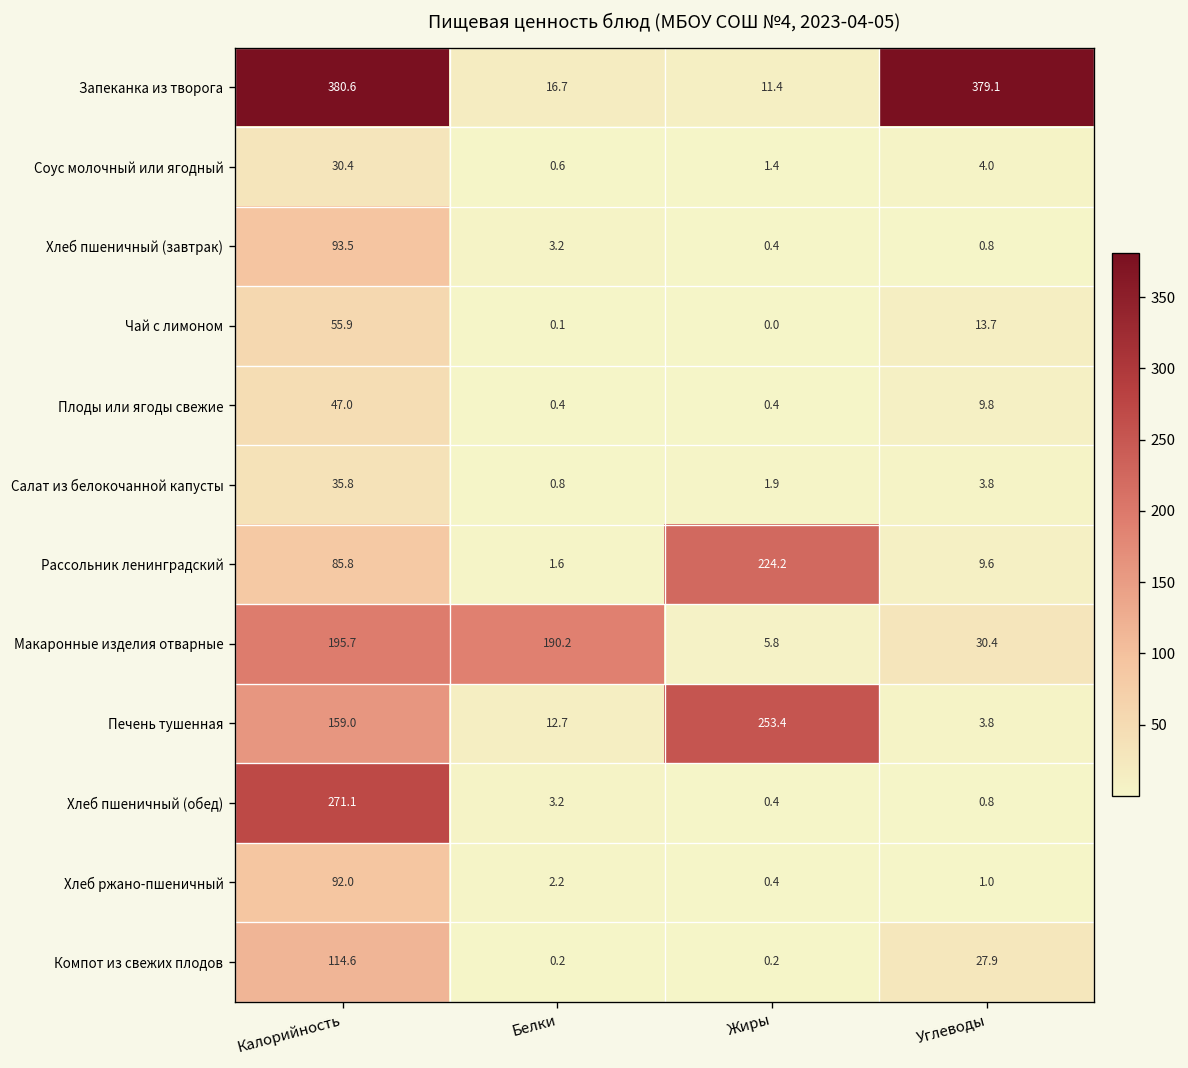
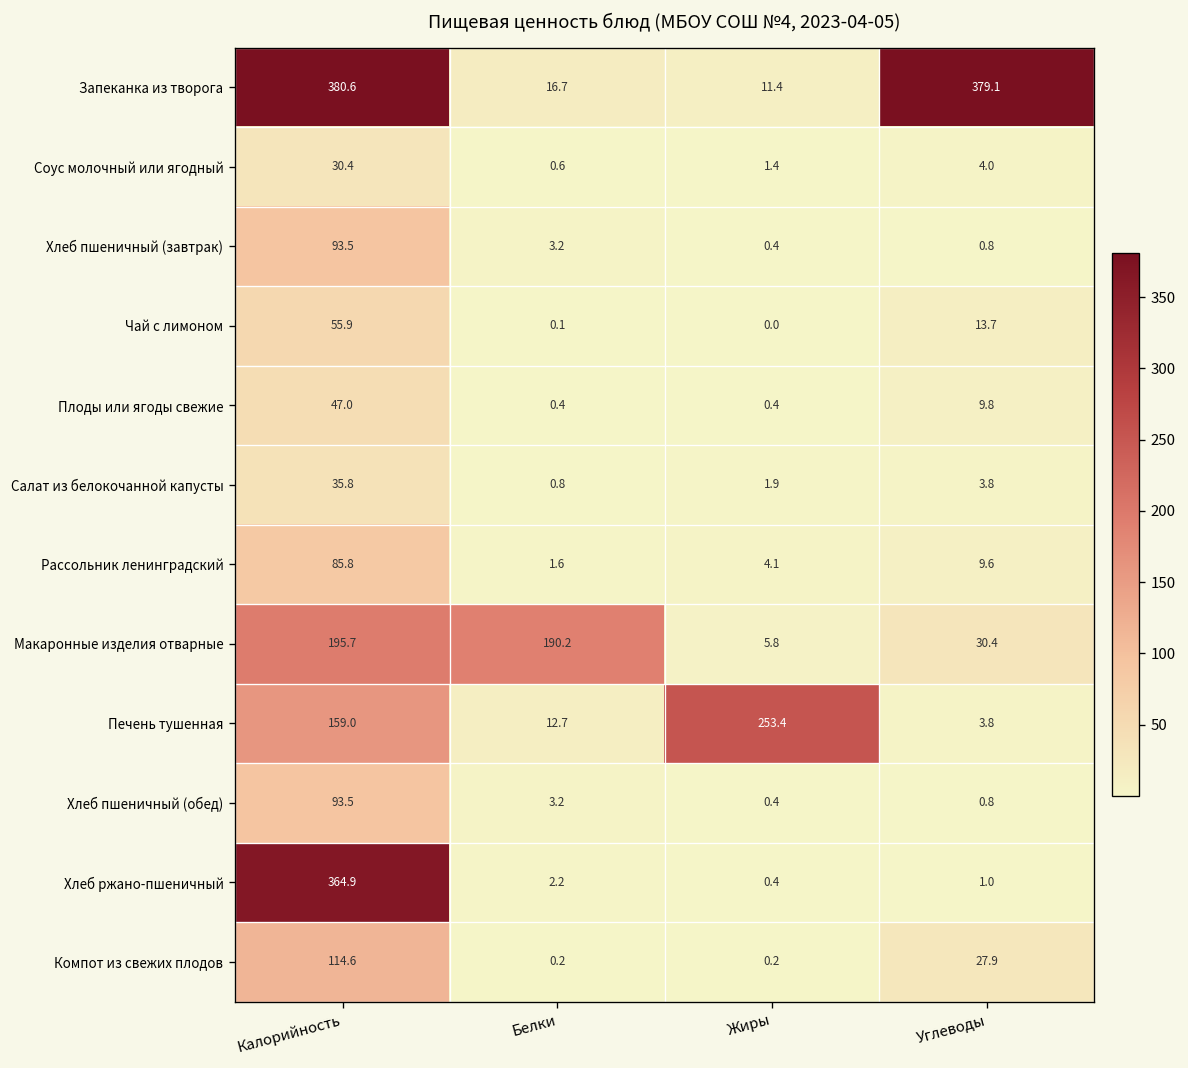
Рассольник ленинградский, Жиры: 224.2 -> 4.1
Хлеб пшеничный (обед), Калорийность: 271.1 -> 93.5
Хлеб ржано-пшеничный, Калорийность: 92.0 -> 364.9
